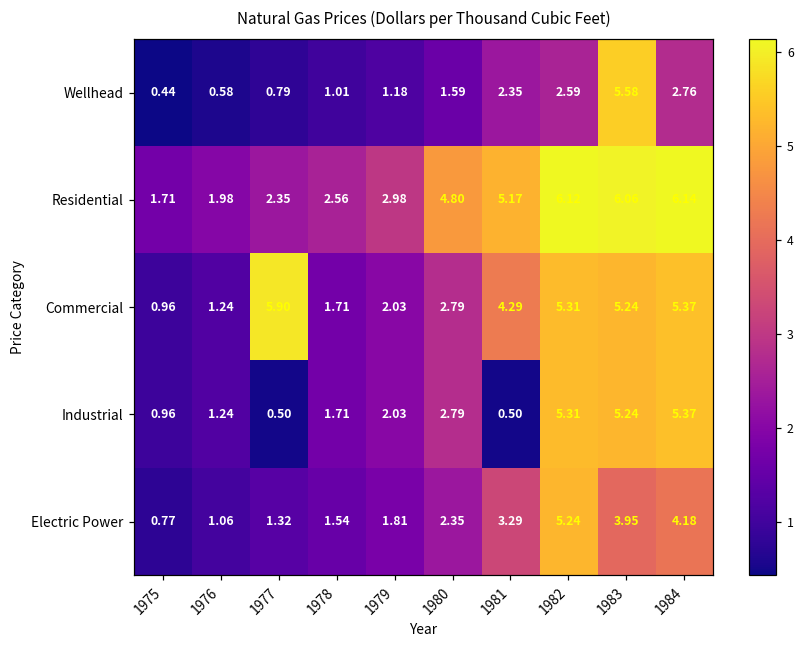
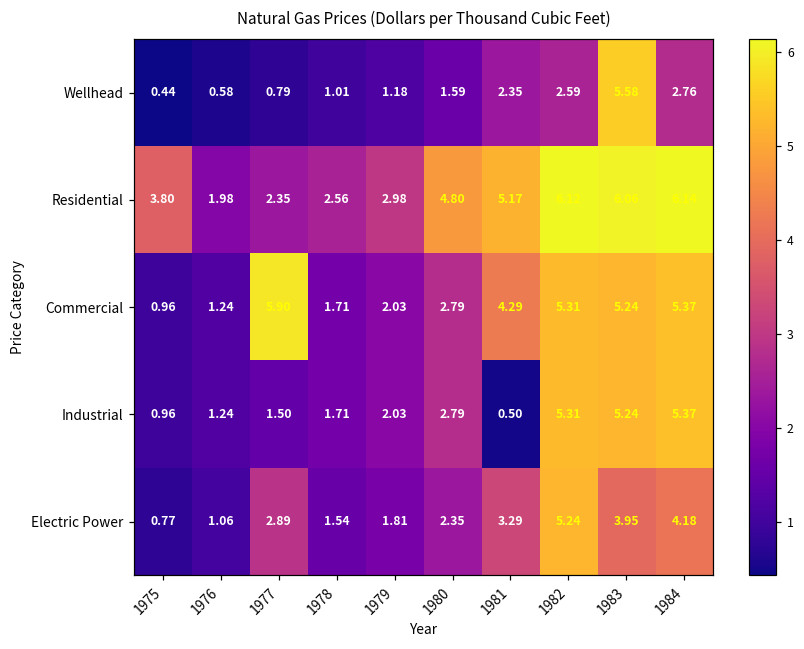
Residential, 1975: 1.71 -> 3.80
Industrial, 1977: 0.50 -> 1.50
Electric Power, 1977: 1.32 -> 2.89
